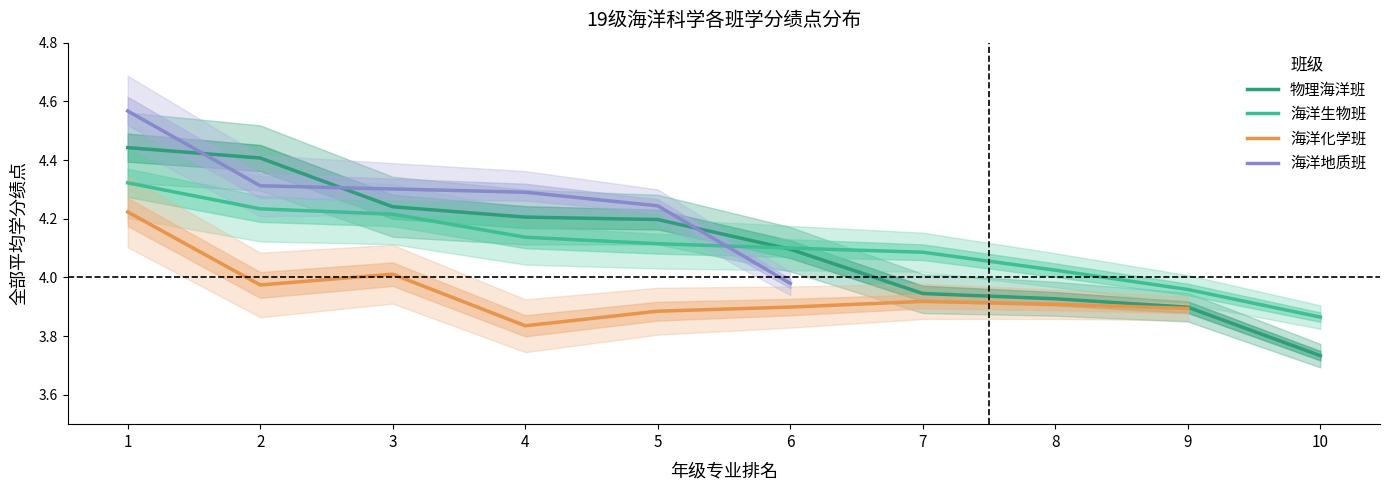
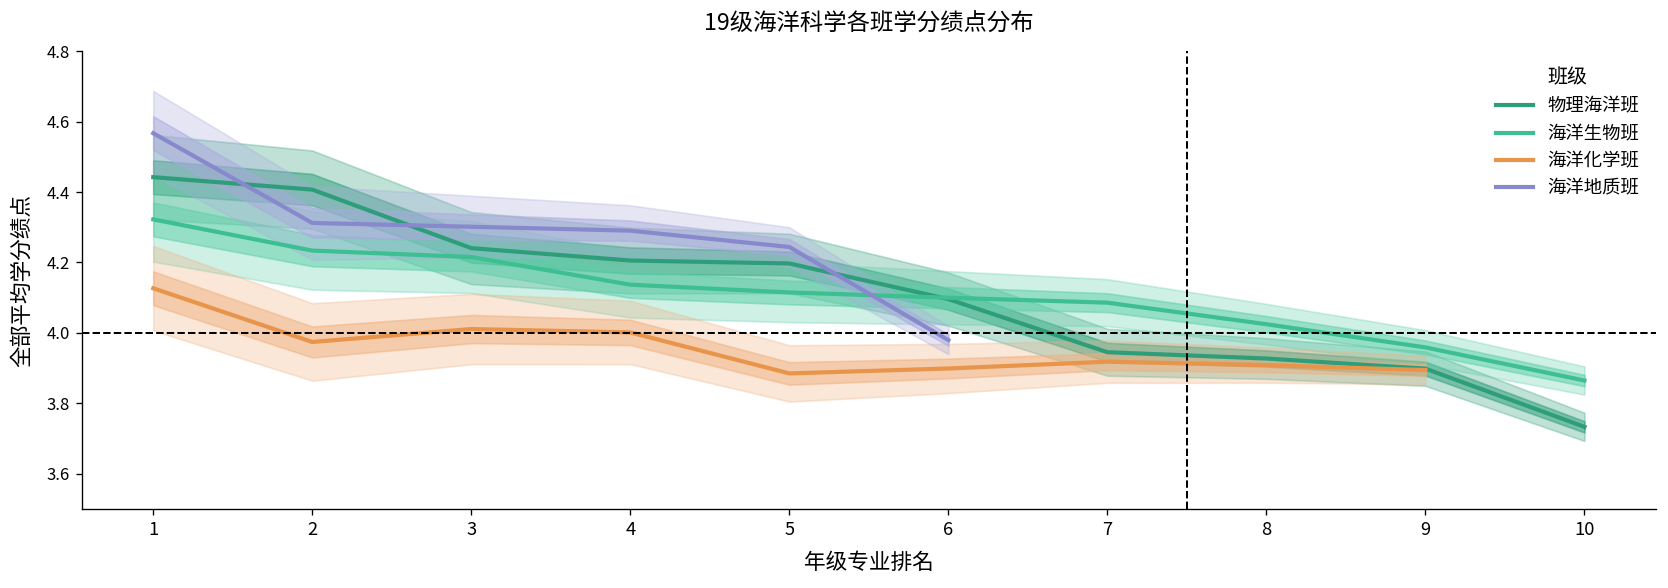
海洋化学班, 1: 4.22 -> 4.13
海洋化学班, 4: 3.84 -> 4.00
